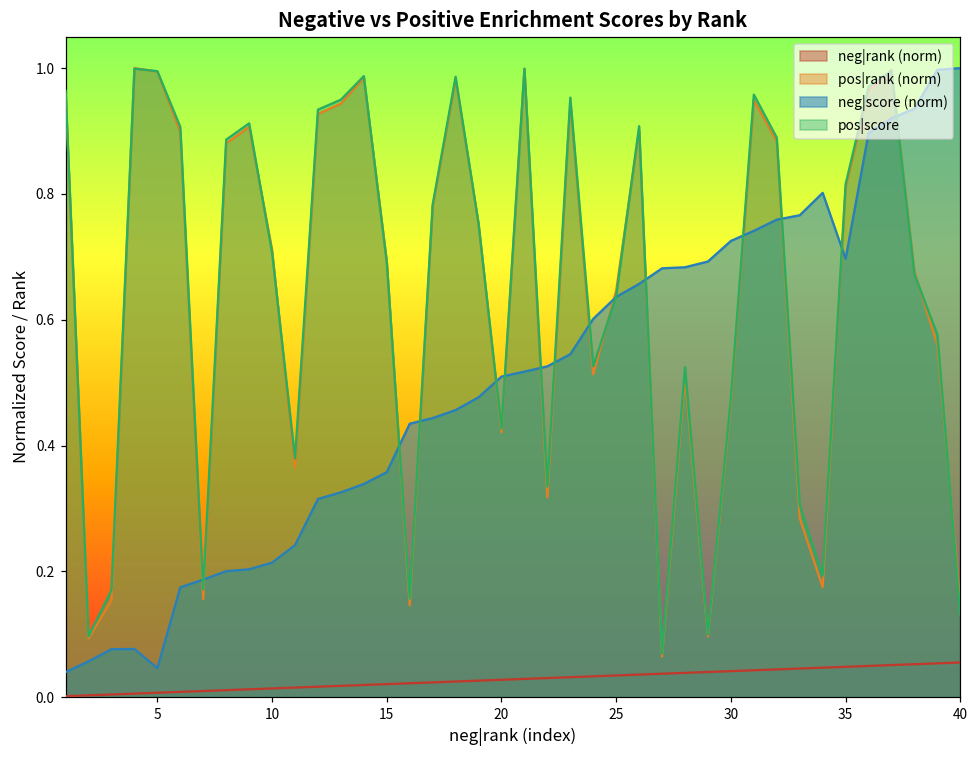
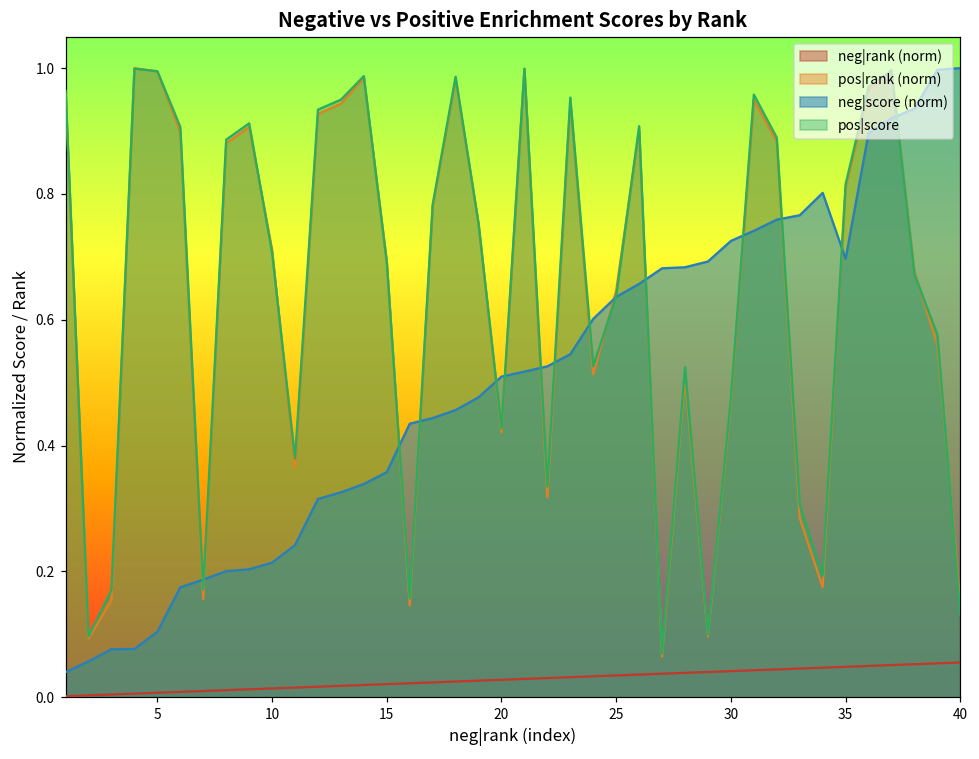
neg|score (norm), 5: 0.05 -> 0.10
